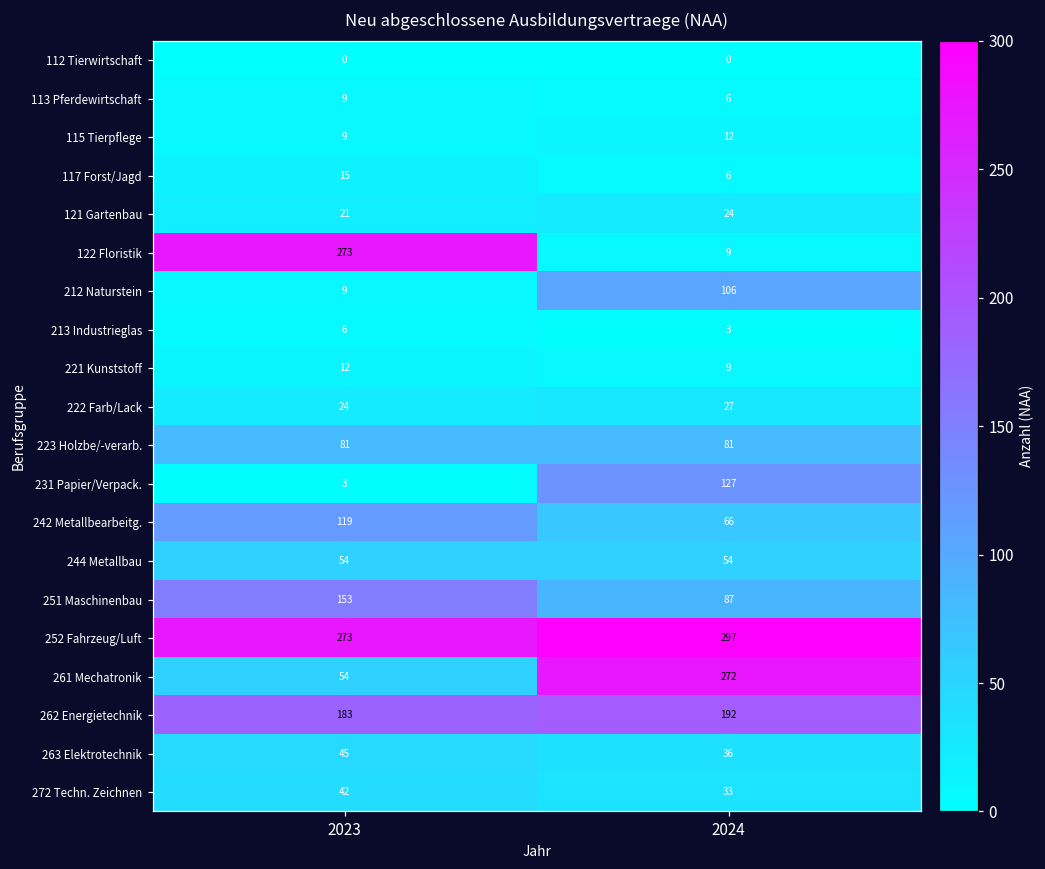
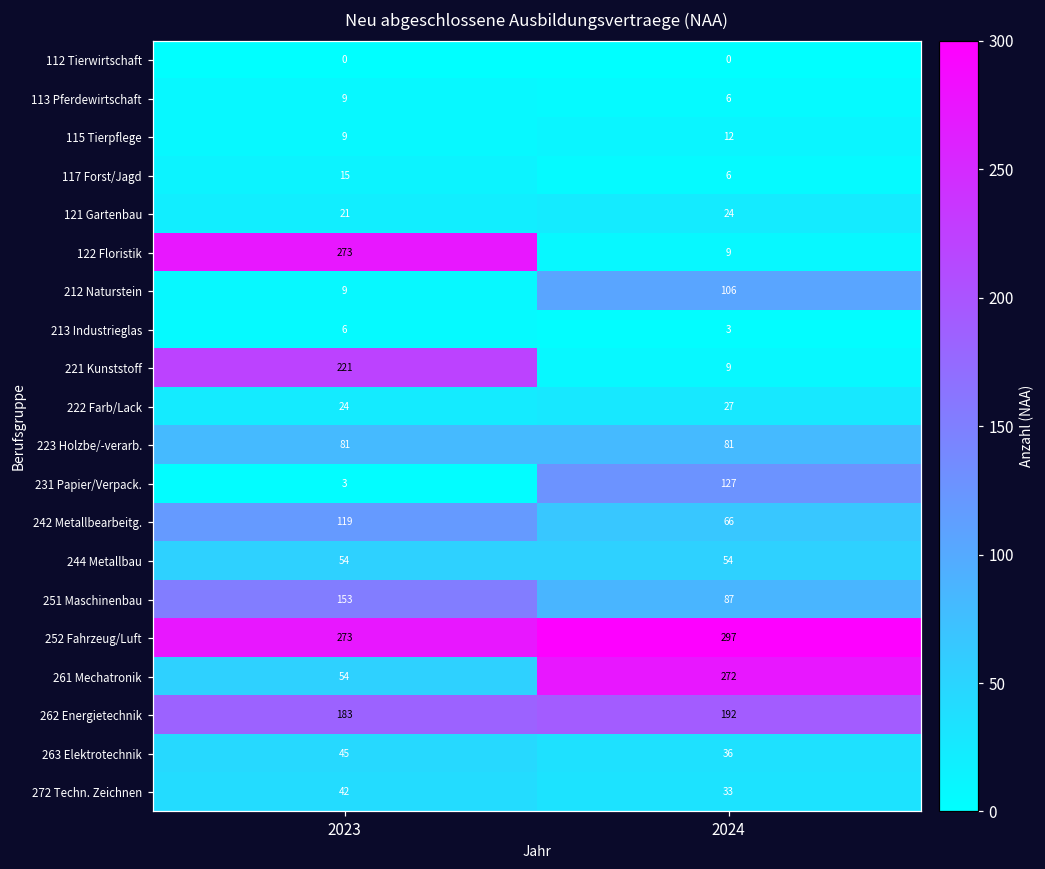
221 Kunststoff, 2023: 12 -> 221
